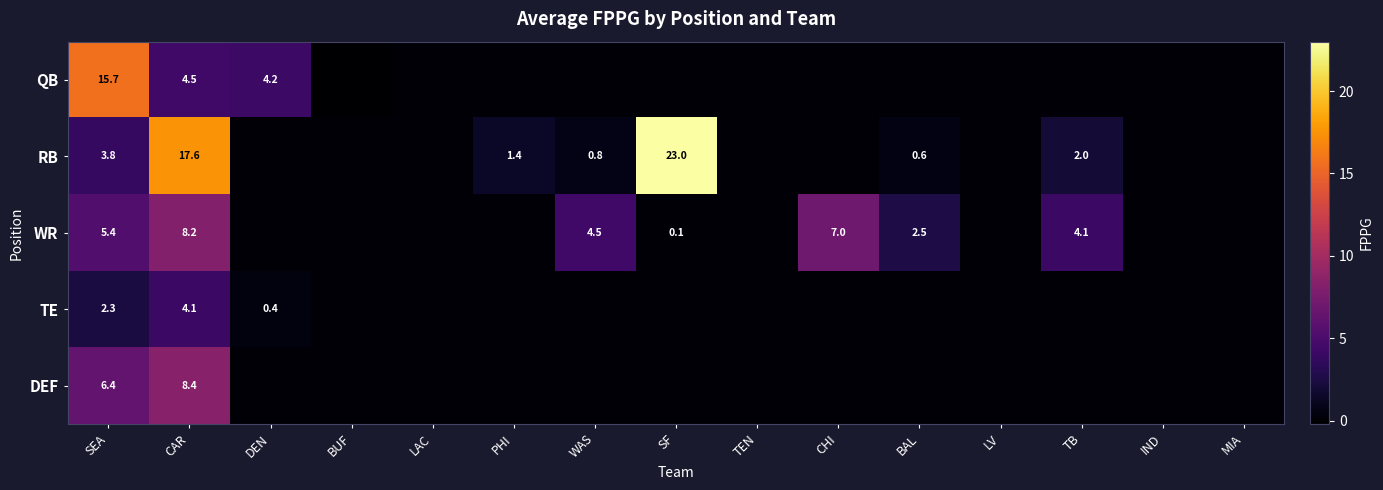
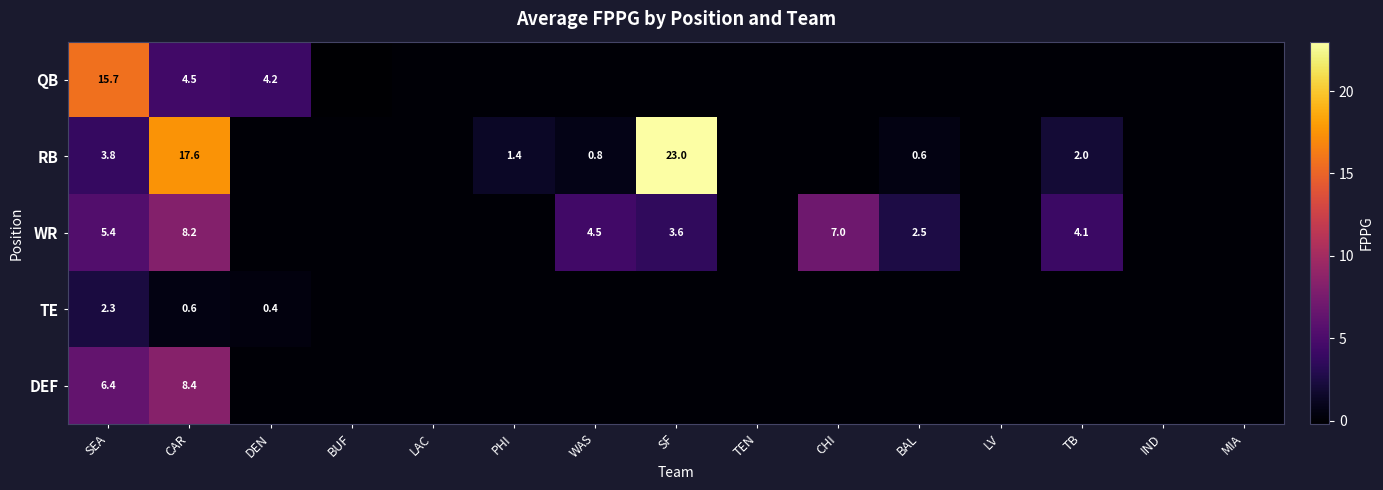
WR, SF: 0.1 -> 3.6
TE, CAR: 4.1 -> 0.6
